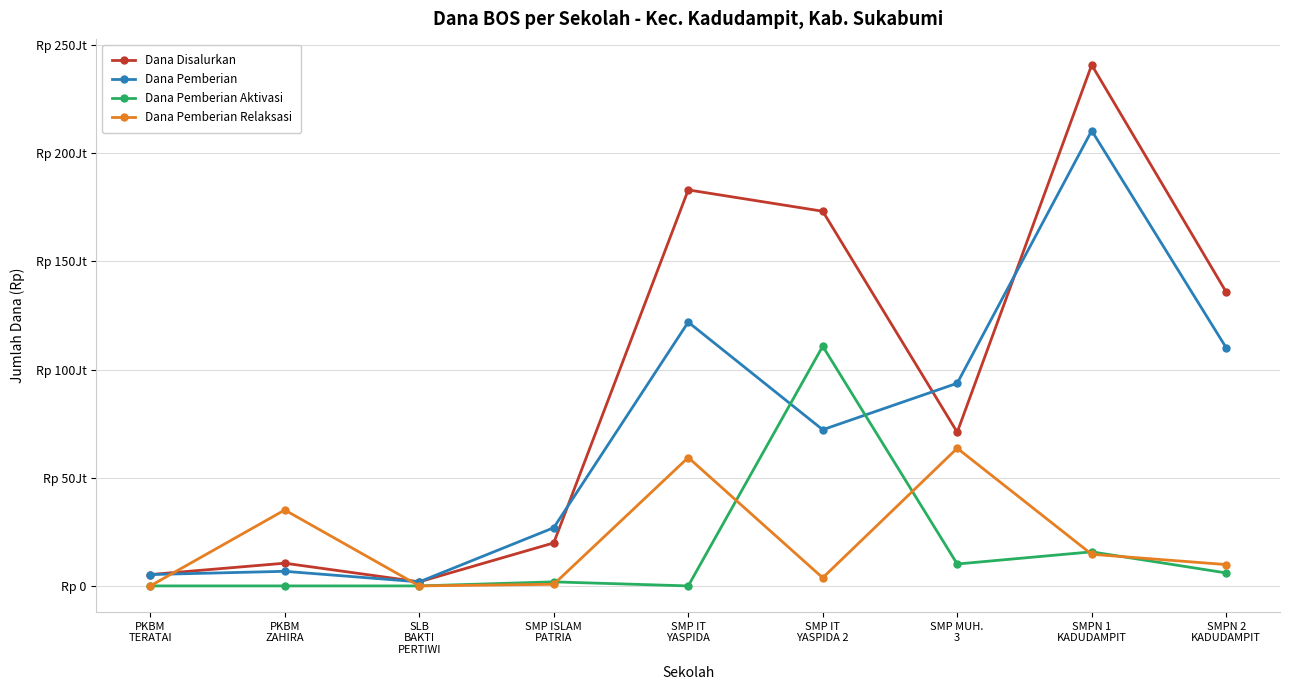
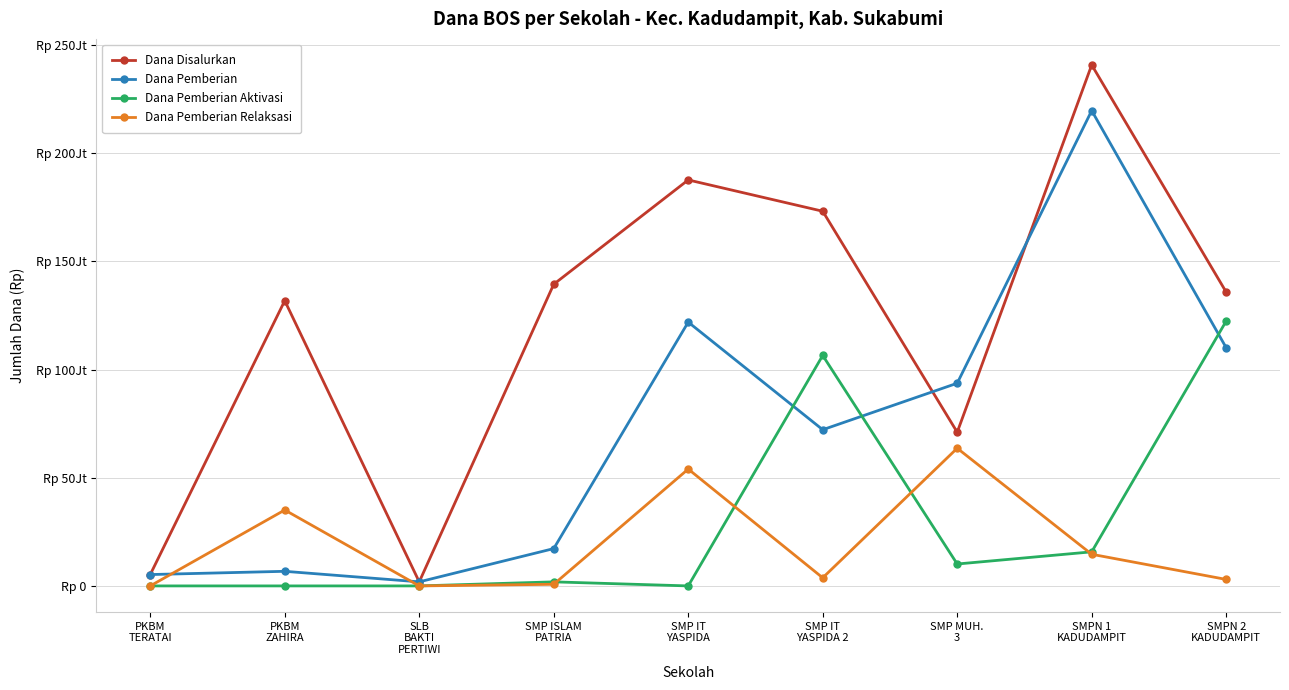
Dana Disalurkan, PKBM ZAHIRA: Rp 11Jt -> Rp 132Jt
Dana Disalurkan, SMP ISLAM PATRIA: Rp 20Jt -> Rp 139Jt
Dana Pemberian, SMP ISLAM PATRIA: Rp 27Jt -> Rp 17Jt
Dana Disalurkan, SMP IT YASPIDA: Rp 183Jt -> Rp 188Jt
Dana Pemberian Relaksasi, SMP IT YASPIDA: Rp 59Jt -> Rp 54Jt
Dana Pemberian Aktivasi, SMP IT YASPIDA 2: Rp 111Jt -> Rp 107Jt
Dana Pemberian, SMPN 1 KADUDAMPIT: Rp 210Jt -> Rp 220Jt
Dana Pemberian Aktivasi, SMPN 2 KADUDAMPIT: Rp 6Jt -> Rp 122Jt
Dana Pemberian Relaksasi, SMPN 2 KADUDAMPIT: Rp 10Jt -> Rp 3Jt
